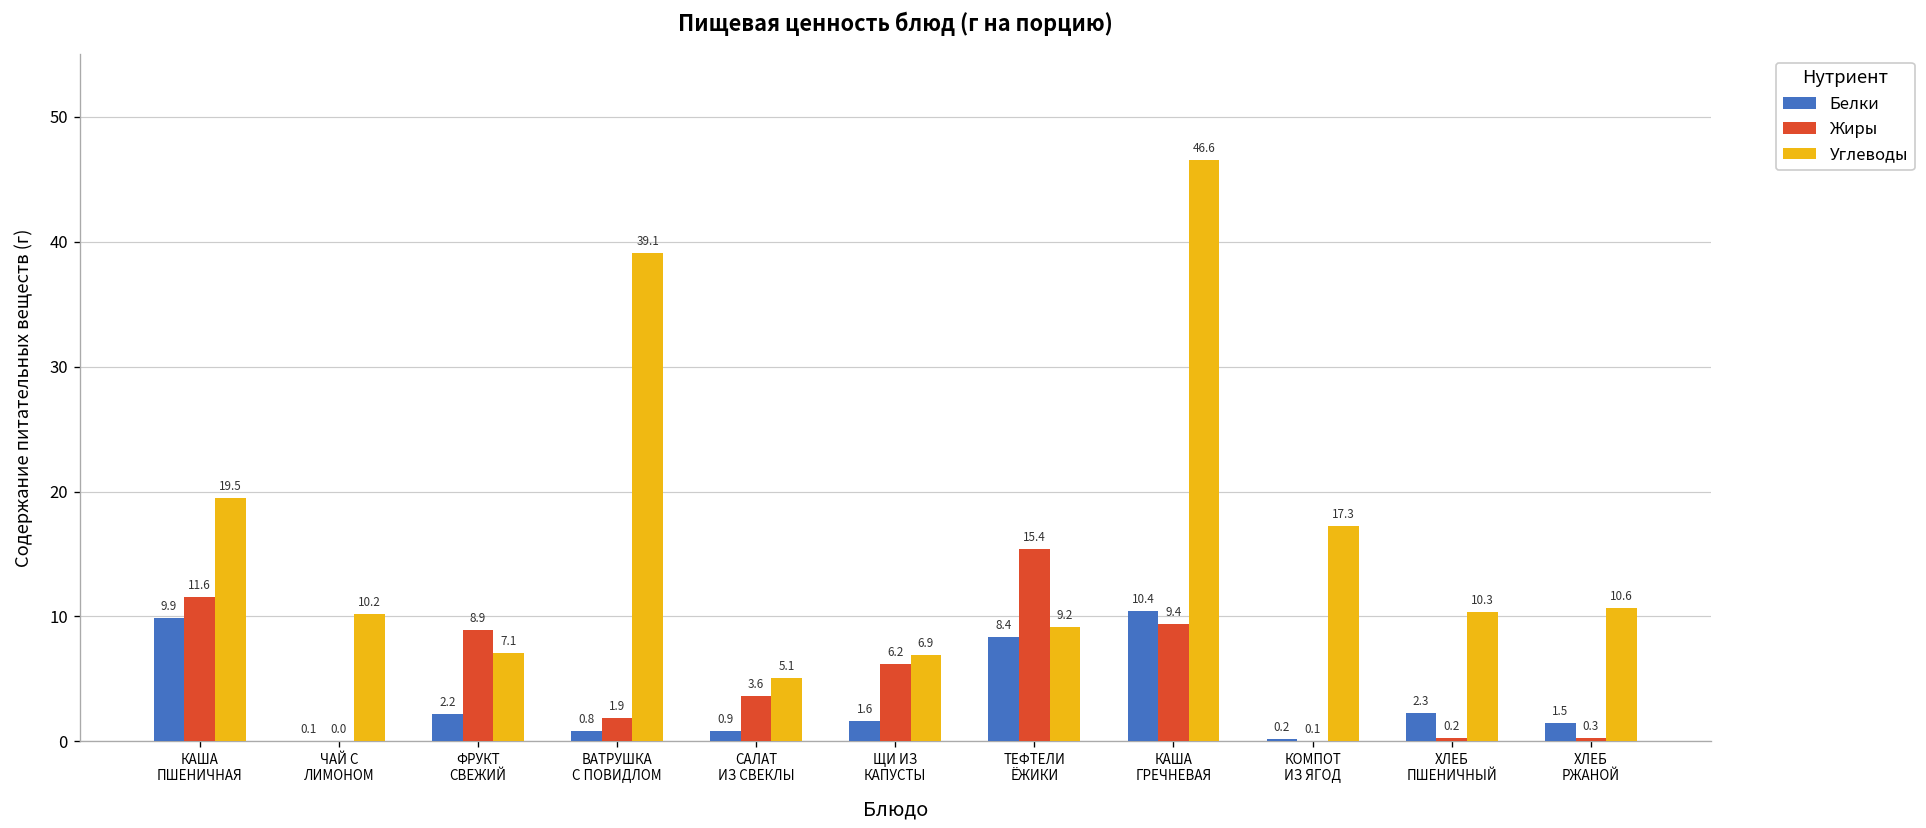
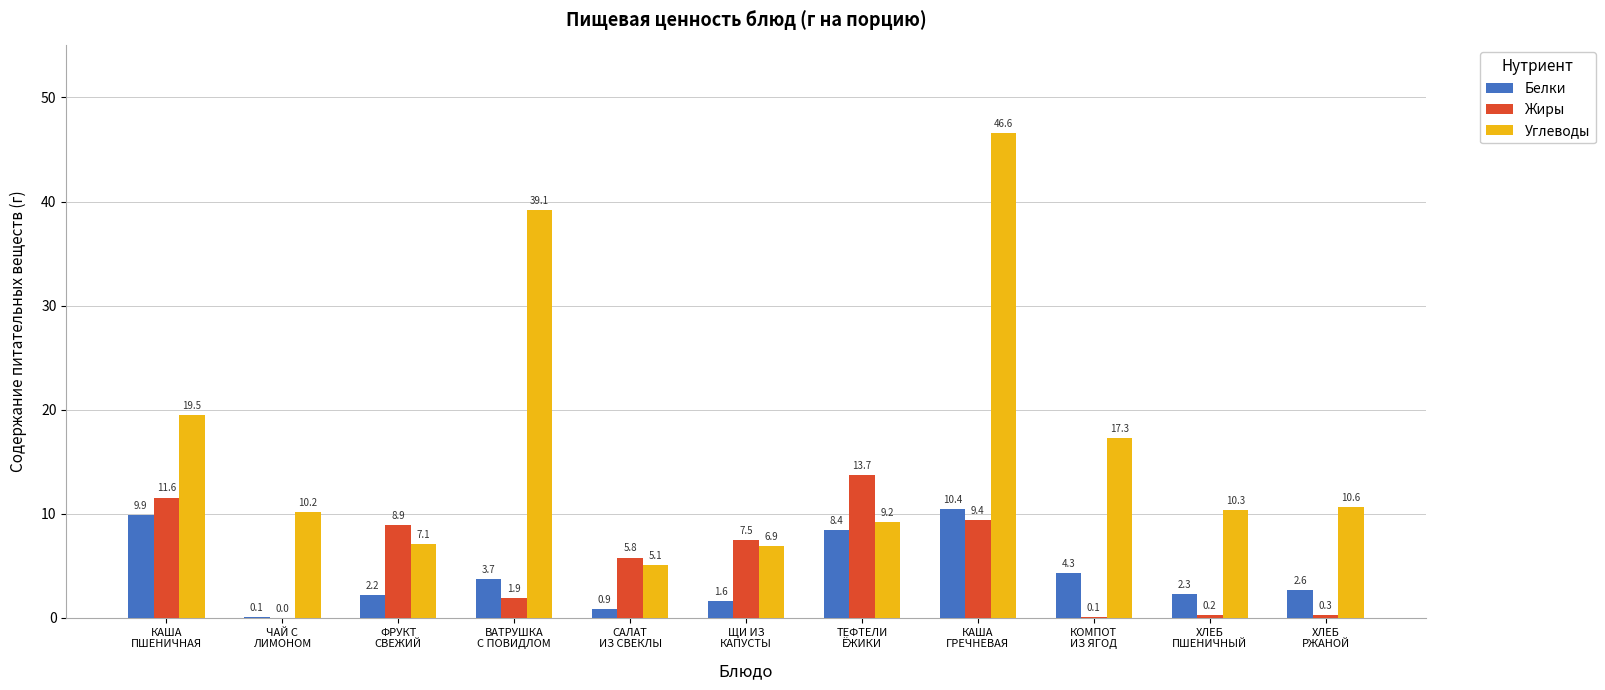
Белки, ВАТРУШКА С ПОВИДЛОМ: 0.8 -> 3.7
Жиры, САЛАТ ИЗ СВЕКЛЫ: 3.6 -> 5.8
Жиры, ЩИ ИЗ КАПУСТЫ: 6.2 -> 7.5
Жиры, ТЕФТЕЛИ ЁЖИКИ: 15.4 -> 13.7
Белки, КОМПОТ ИЗ ЯГОД: 0.2 -> 4.3
Белки, ХЛЕБ РЖАНОЙ: 1.5 -> 2.6
